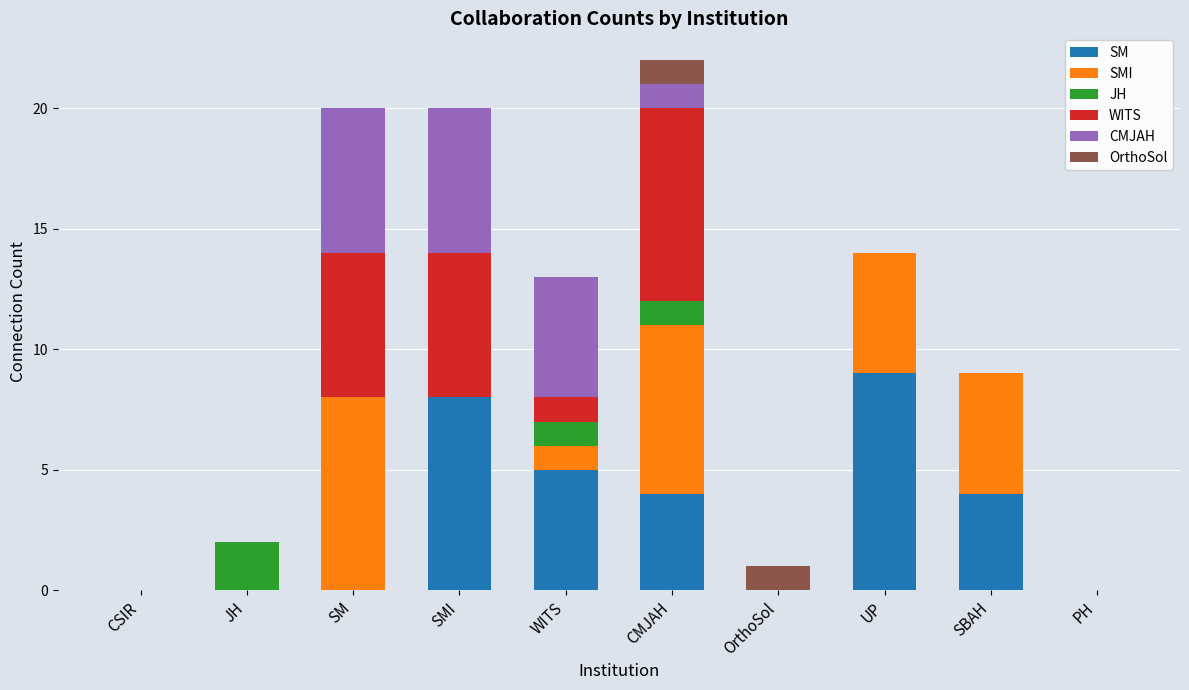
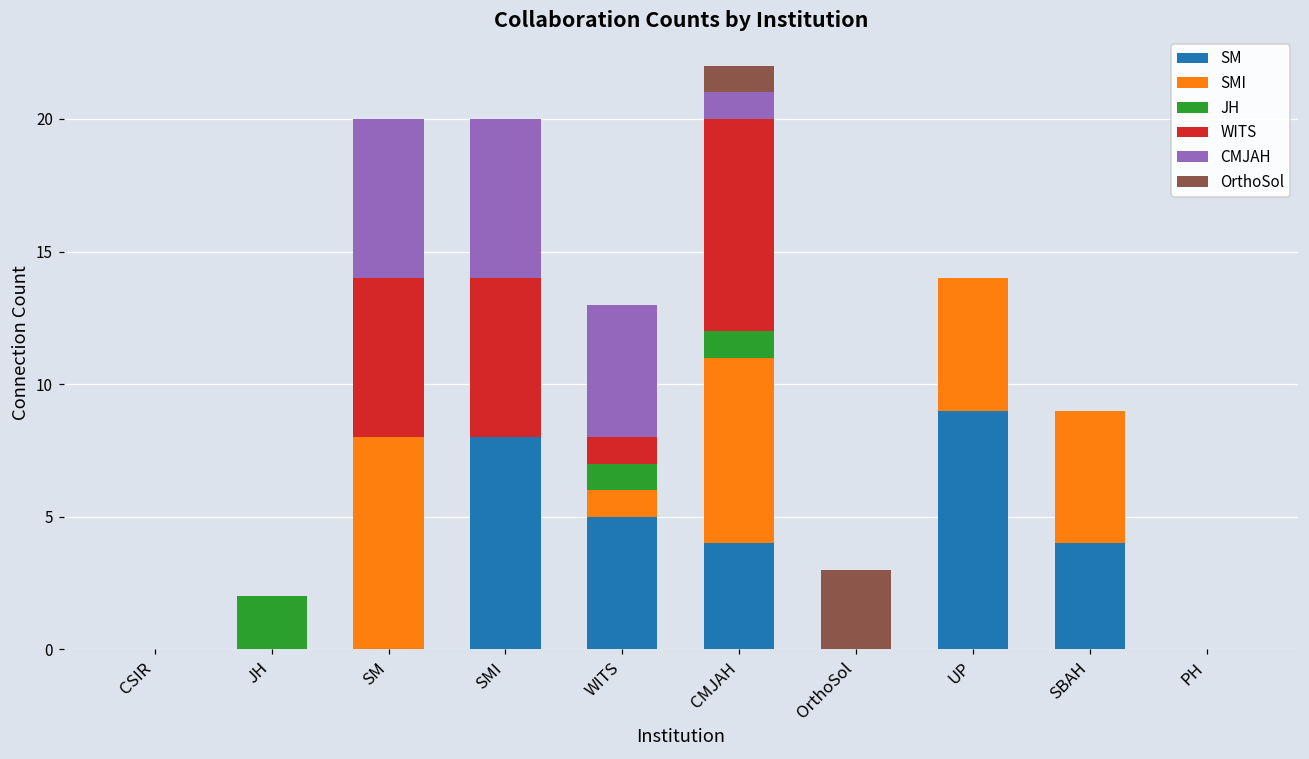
OrthoSol, OrthoSol: 1 -> 3
